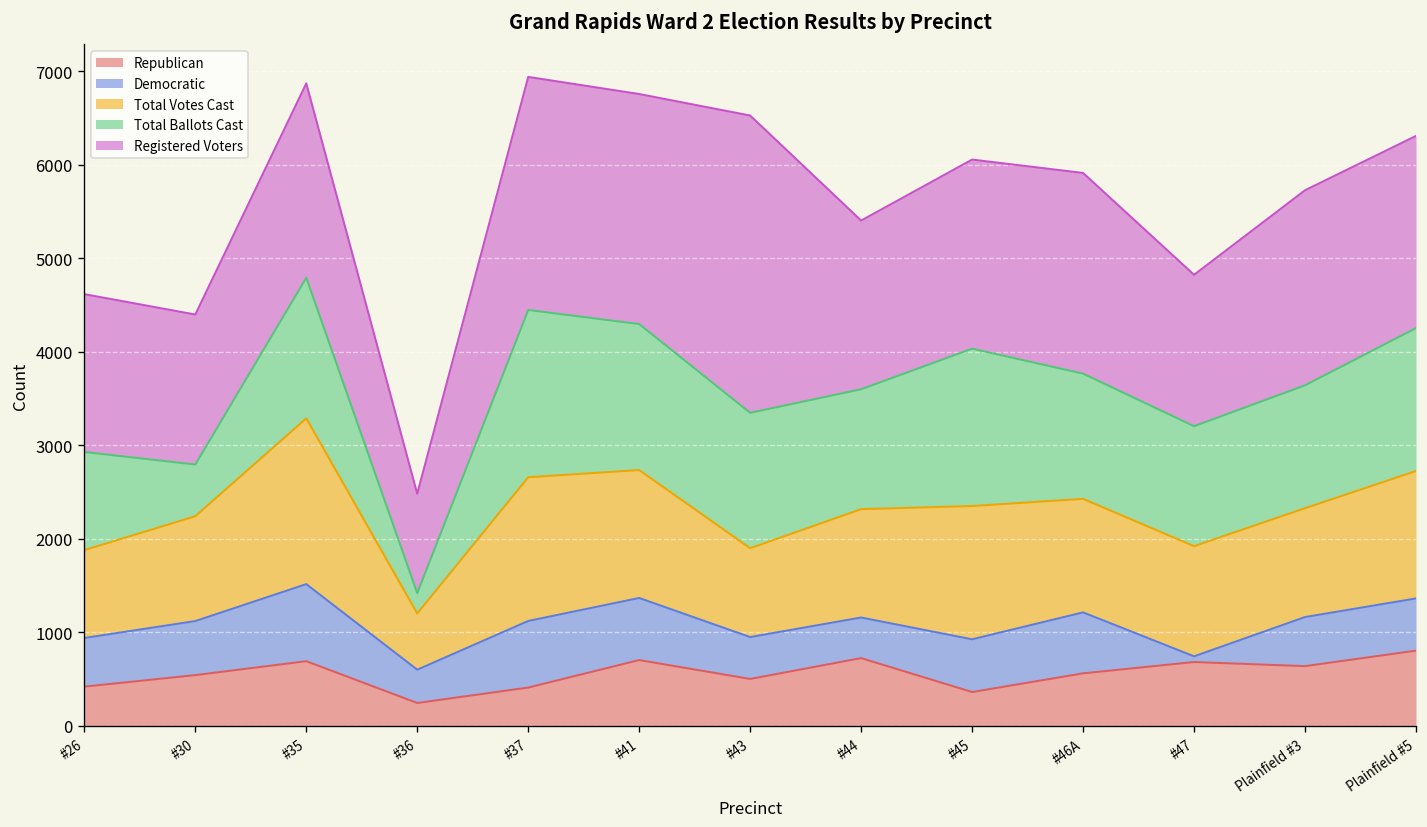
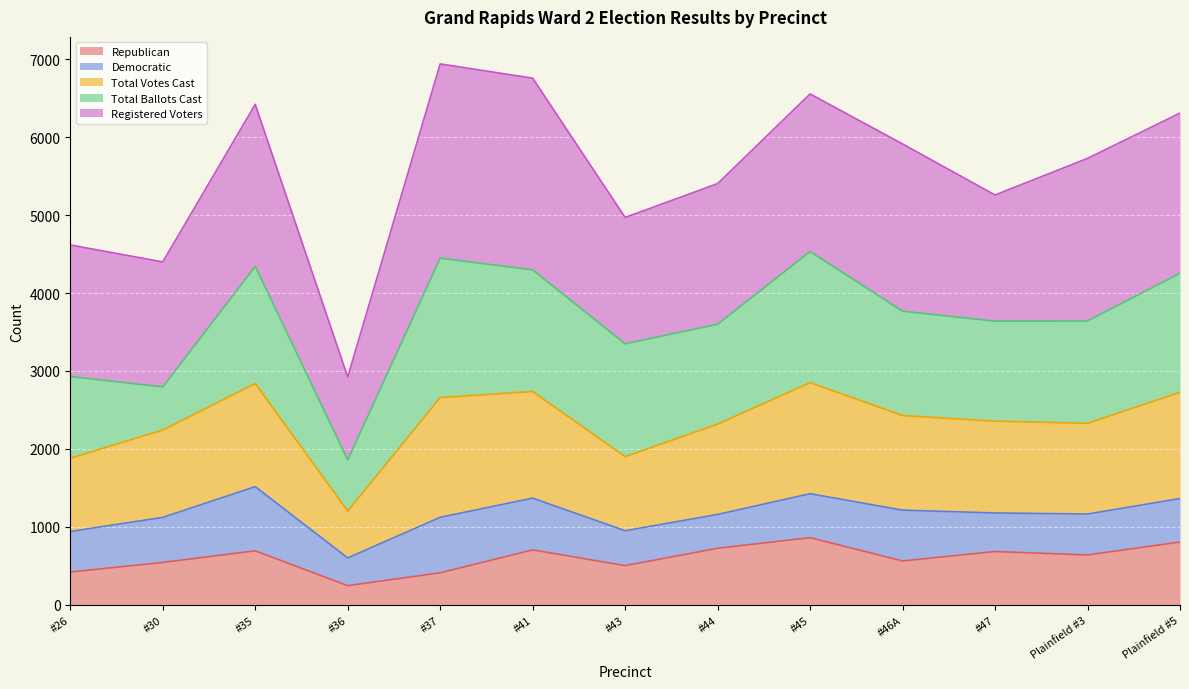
Total Votes Cast, #35: 1800 -> 1300
Total Ballots Cast, #36: 200 -> 700
Registered Voters, #43: 3200 -> 1600
Republican, #45: 400 -> 900
Democratic, #47: 100 -> 500
